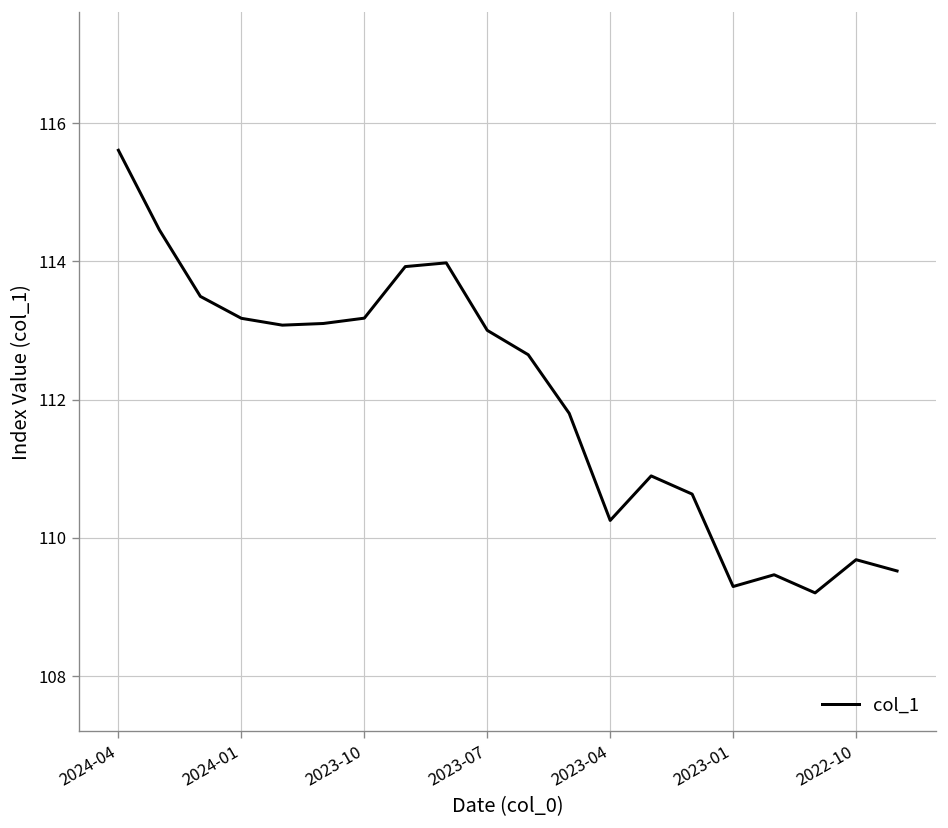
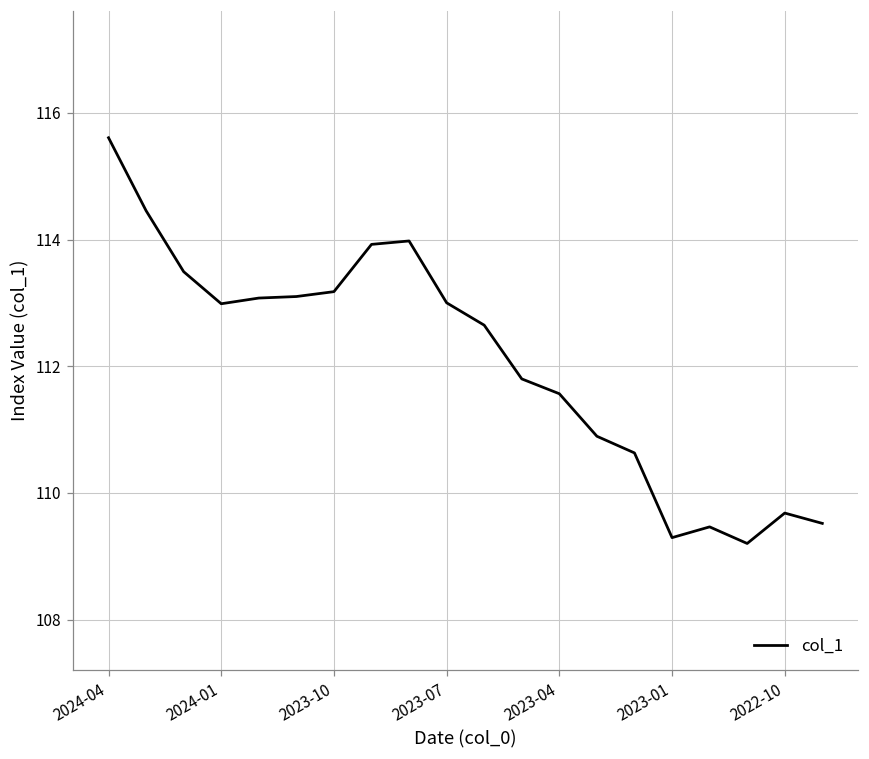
2024-01: 113.2 -> 113.0
2023-04: 110.3 -> 111.6
